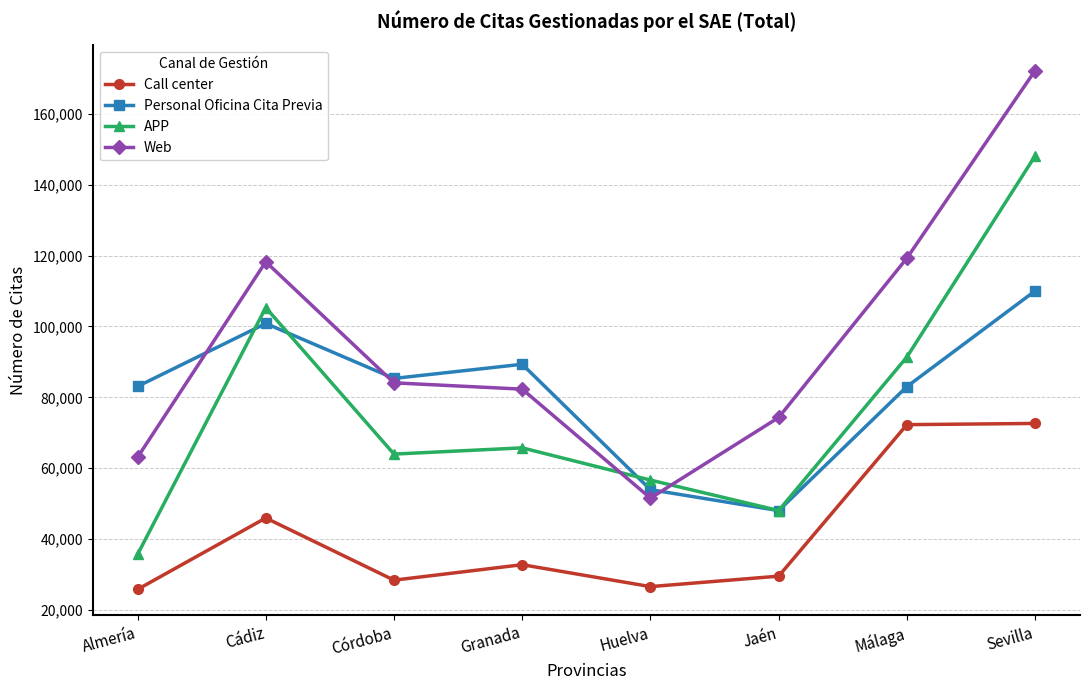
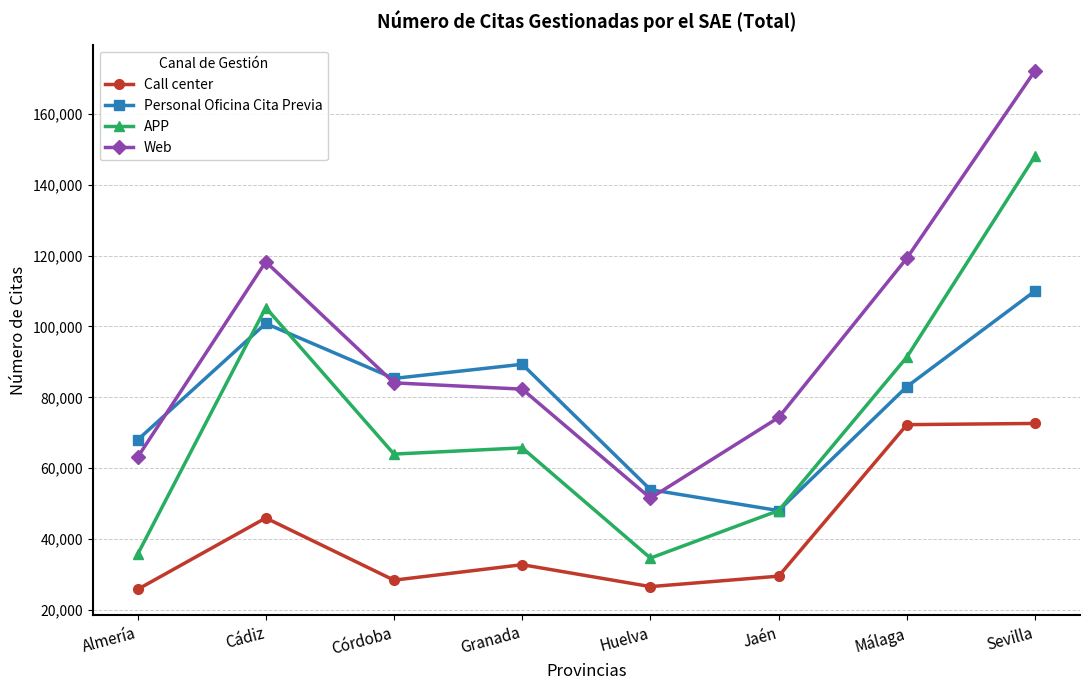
Personal Oficina Cita Previa, Almería: 83,000 -> 68,000
APP, Huelva: 57,000 -> 35,000
